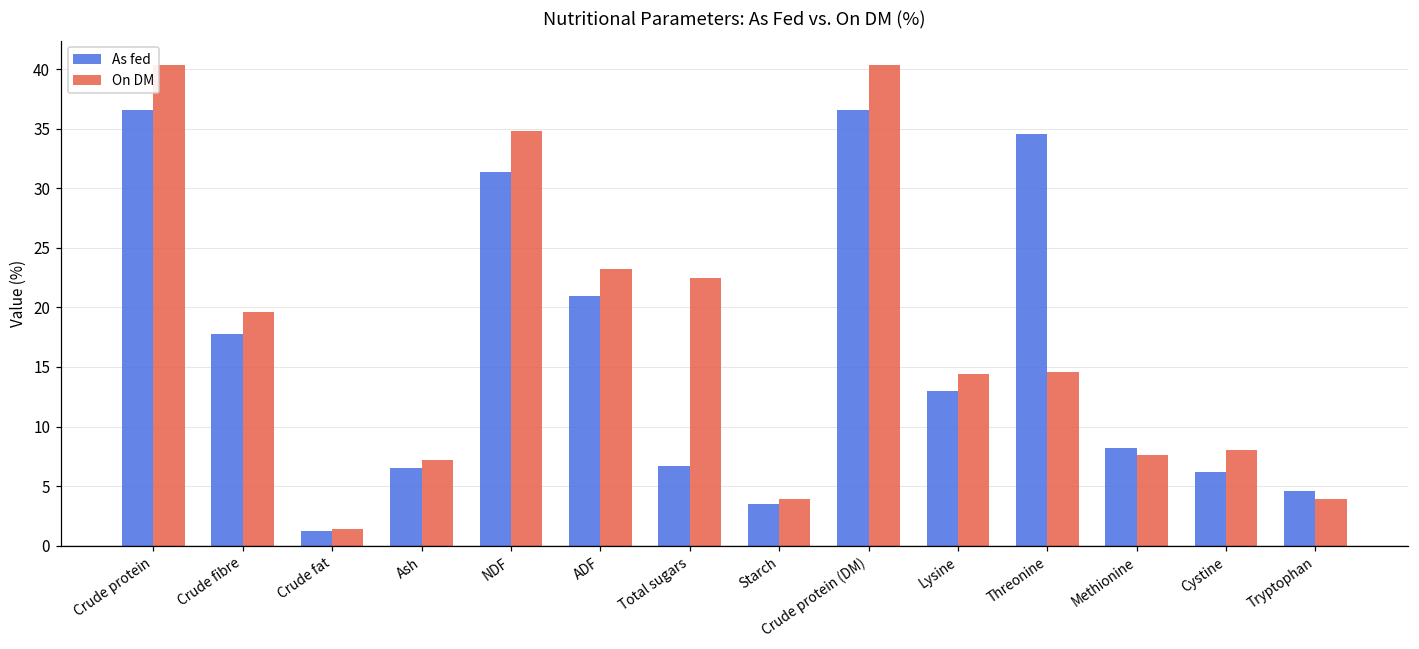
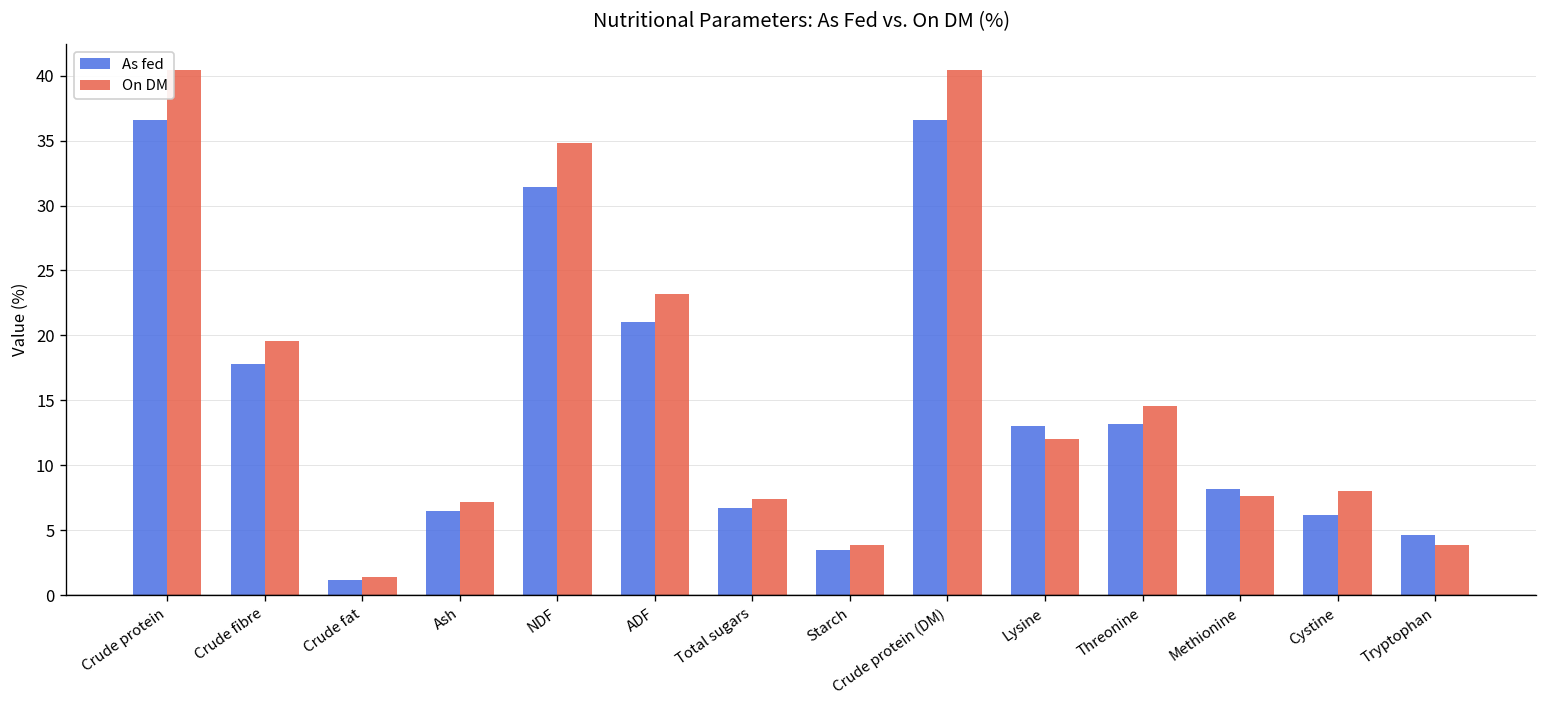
On DM, Total sugars: 22.5 -> 7.4
On DM, Lysine: 14.4 -> 12.0
As fed, Threonine: 34.6 -> 13.2
